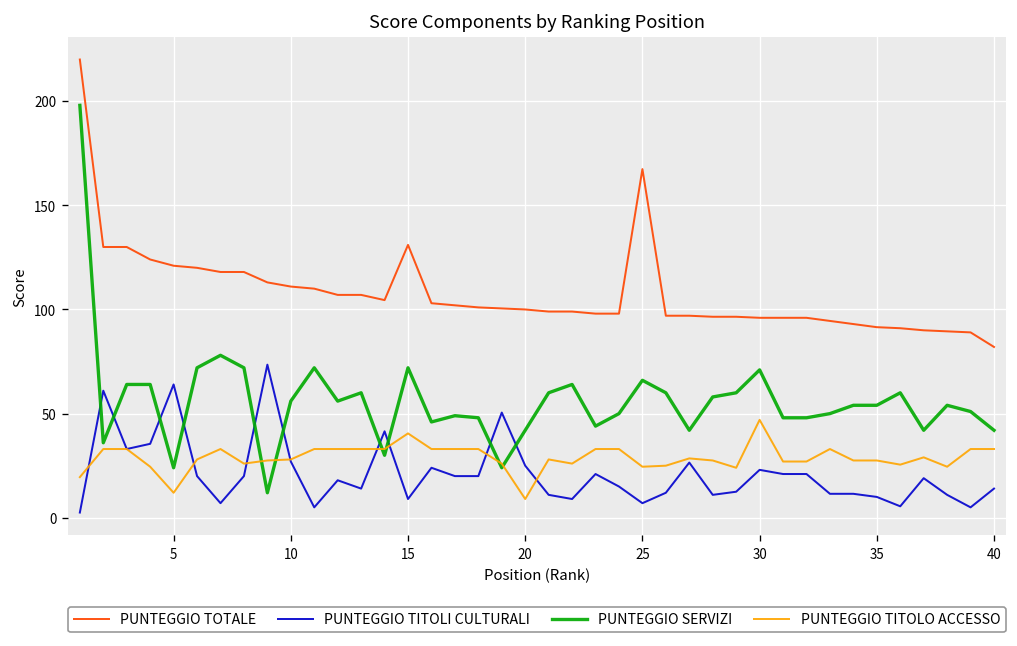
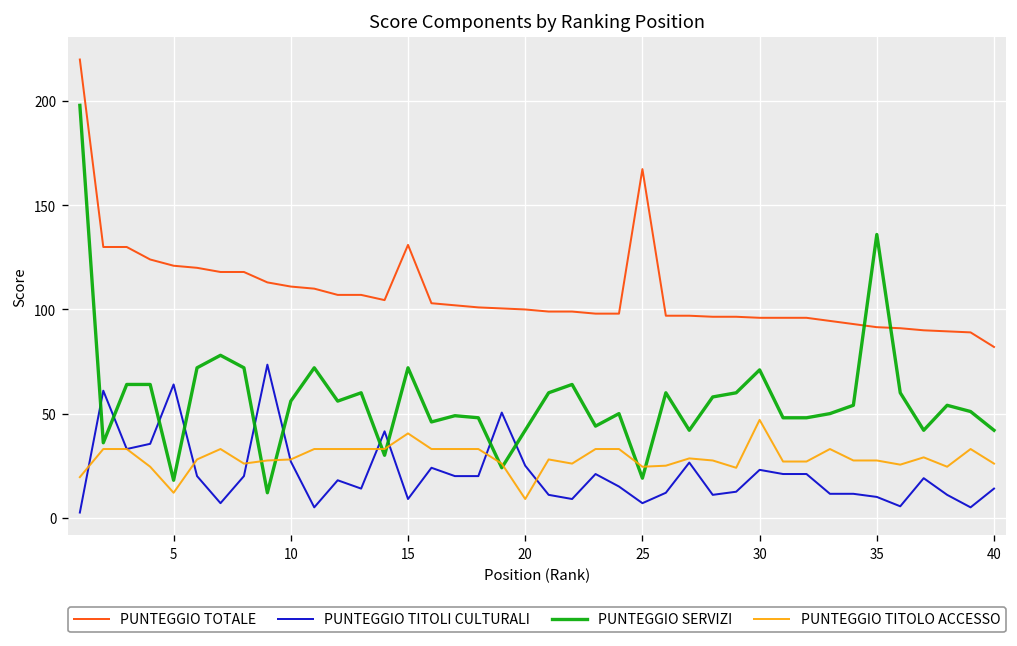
PUNTEGGIO SERVIZI, 5: 24 -> 18
PUNTEGGIO SERVIZI, 25: 66 -> 19
PUNTEGGIO SERVIZI, 35: 54 -> 136
PUNTEGGIO TITOLO ACCESSO, 40: 33 -> 26
